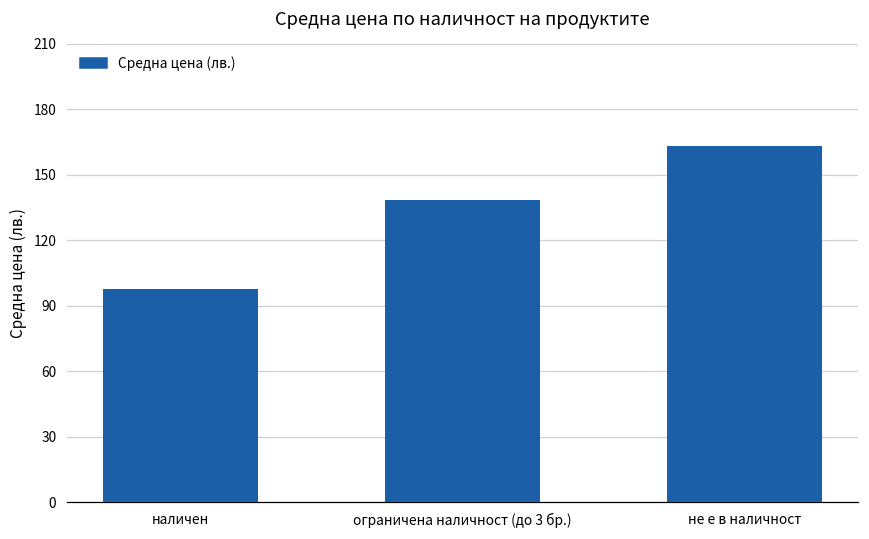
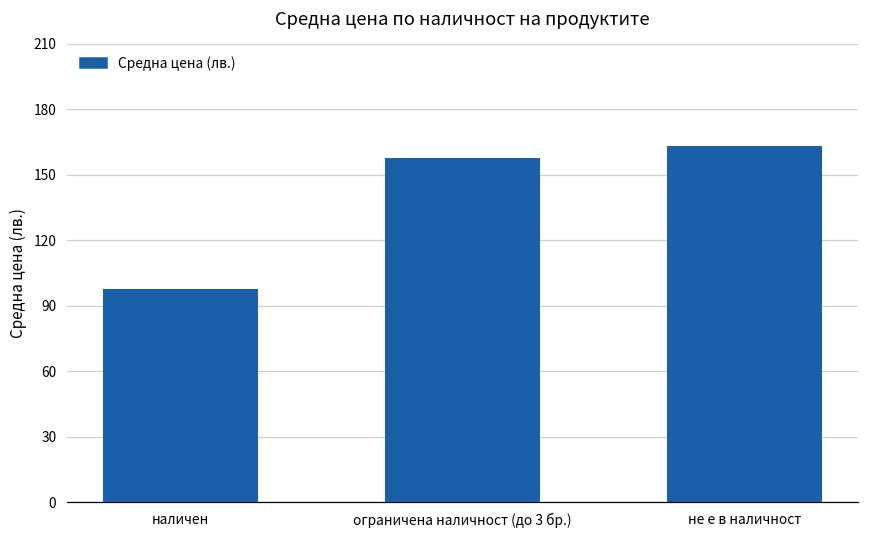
ограничена наличност (до 3 бр.): 139 -> 158
